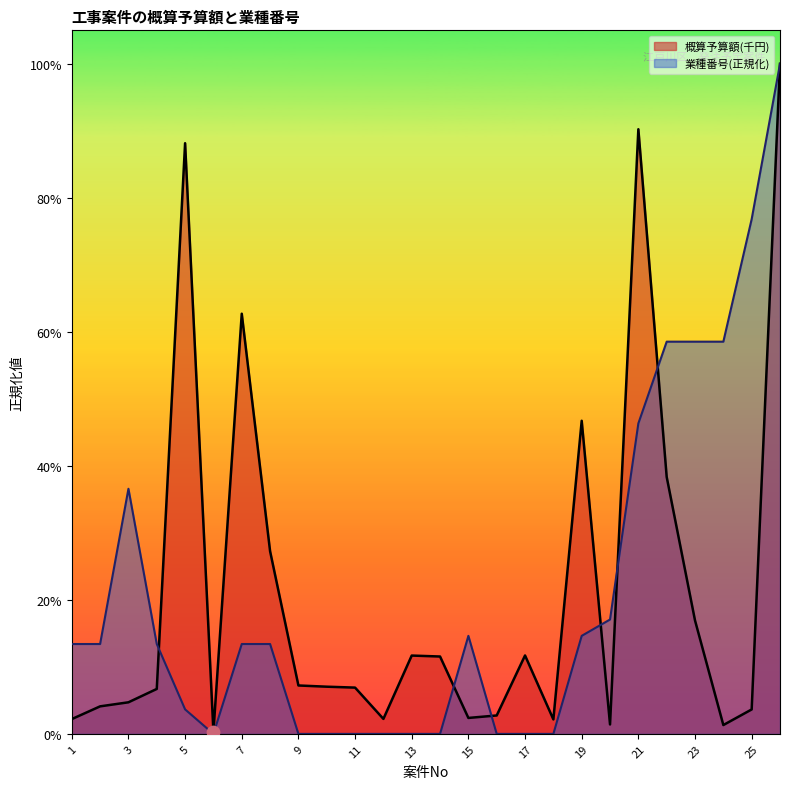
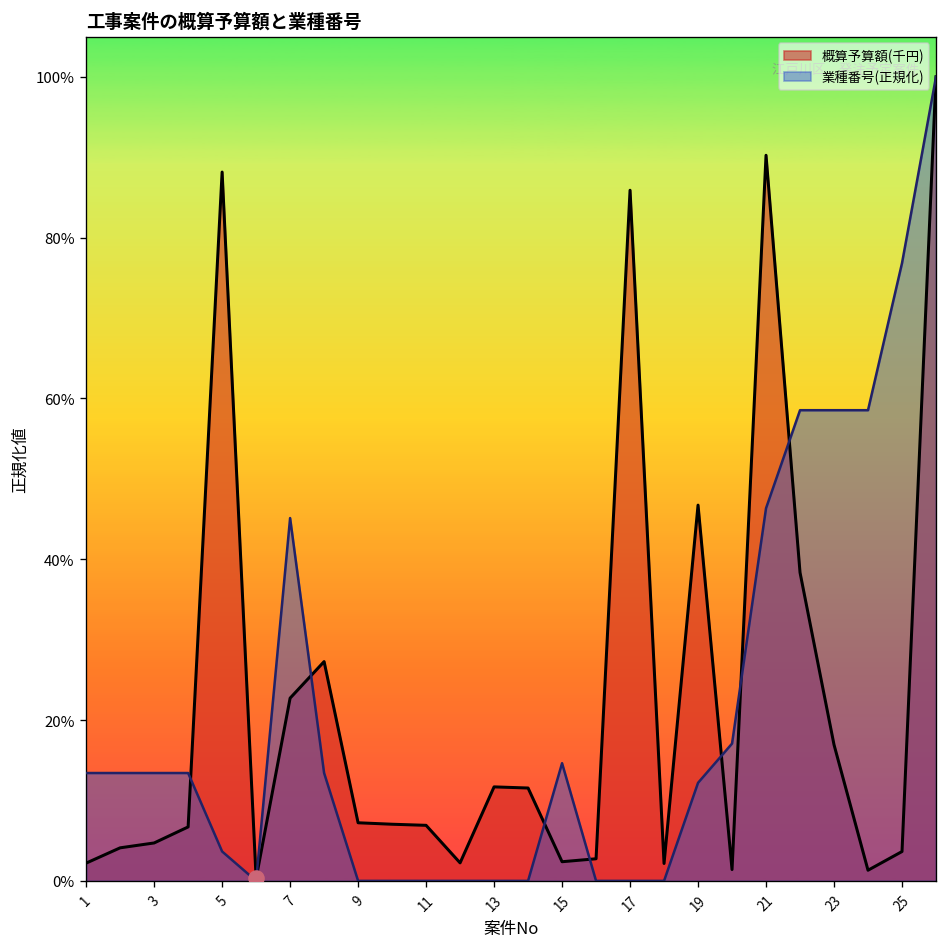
業種番号(正規化), 3: 37% -> 13%
概算予算額(千円), 7: 63% -> 23%
業種番号(正規化), 7: 13% -> 45%
概算予算額(千円), 17: 12% -> 86%
業種番号(正規化), 19: 15% -> 12%
